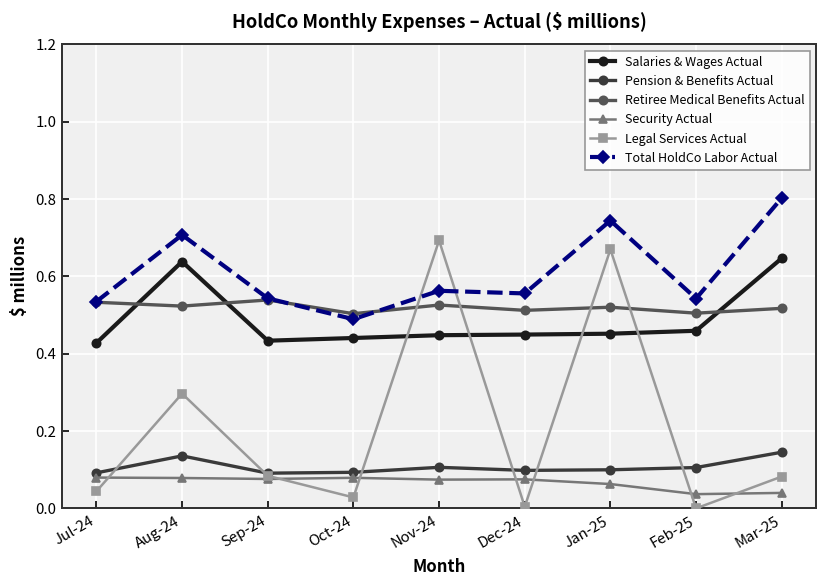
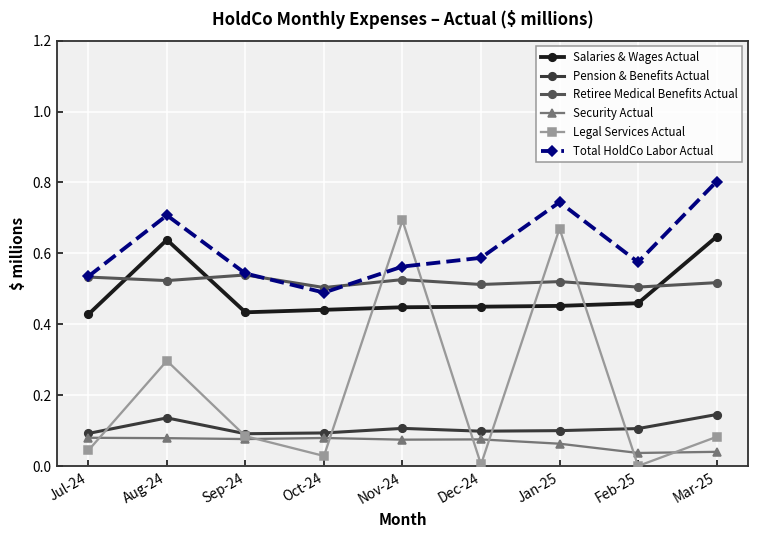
Total HoldCo Labor Actual, Dec-24: 0.56 -> 0.59
Total HoldCo Labor Actual, Feb-25: 0.54 -> 0.58
